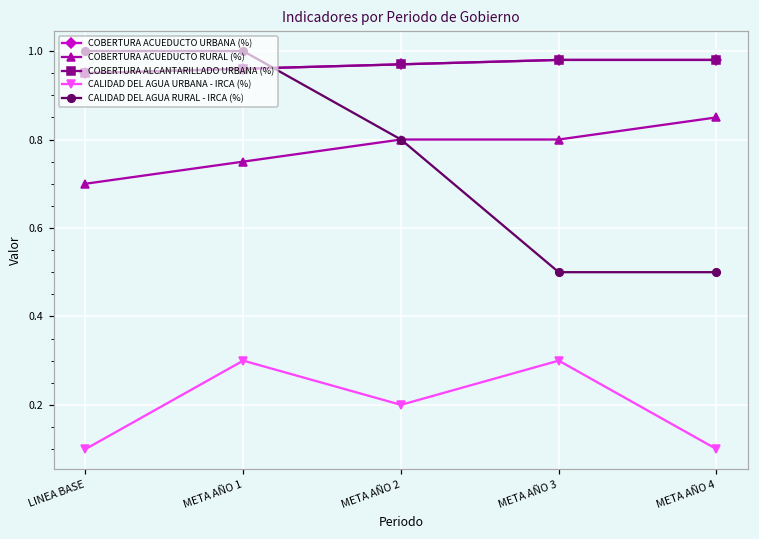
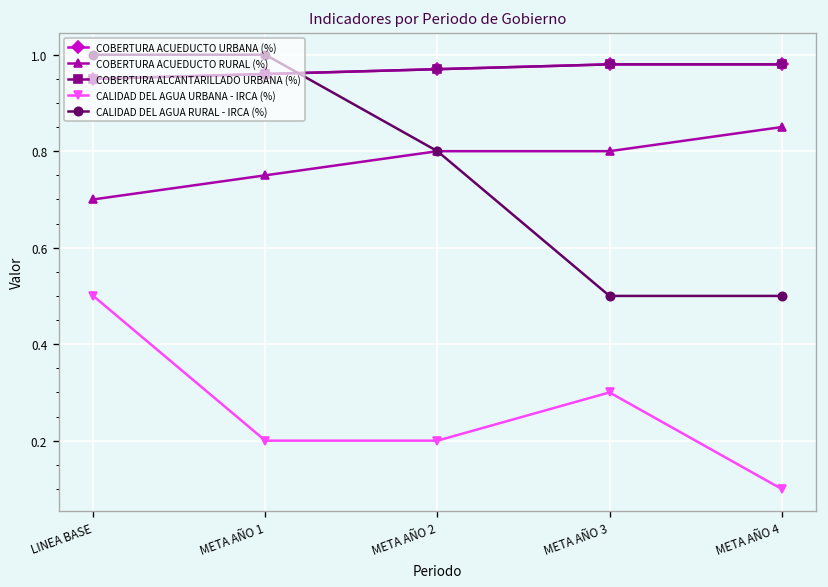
CALIDAD DEL AGUA URBANA - IRCA (%), LINEA BASE: 0.1 -> 0.5
CALIDAD DEL AGUA URBANA - IRCA (%), META AÑO 1: 0.3 -> 0.2
